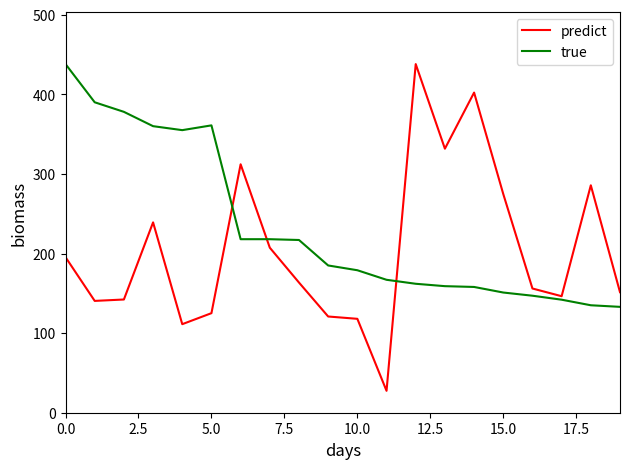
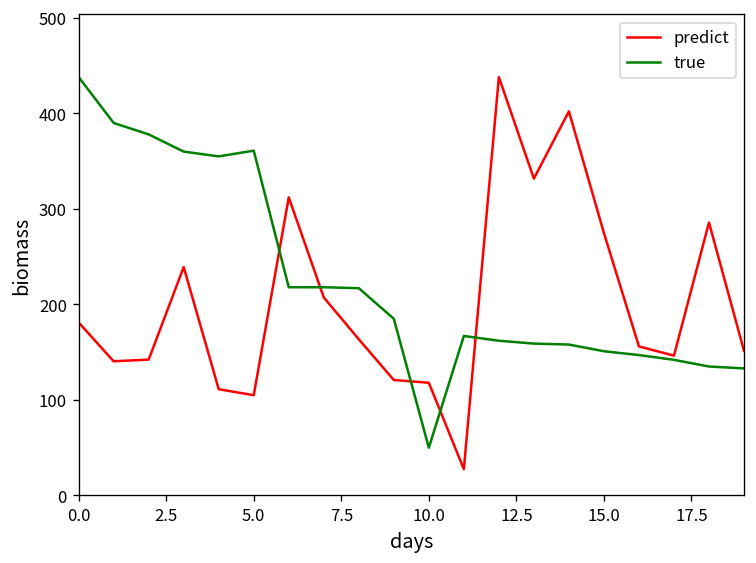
predict, 0.0: 200 -> 180
predict, 5.0: 130 -> 100
true, 10.0: 180 -> 50
